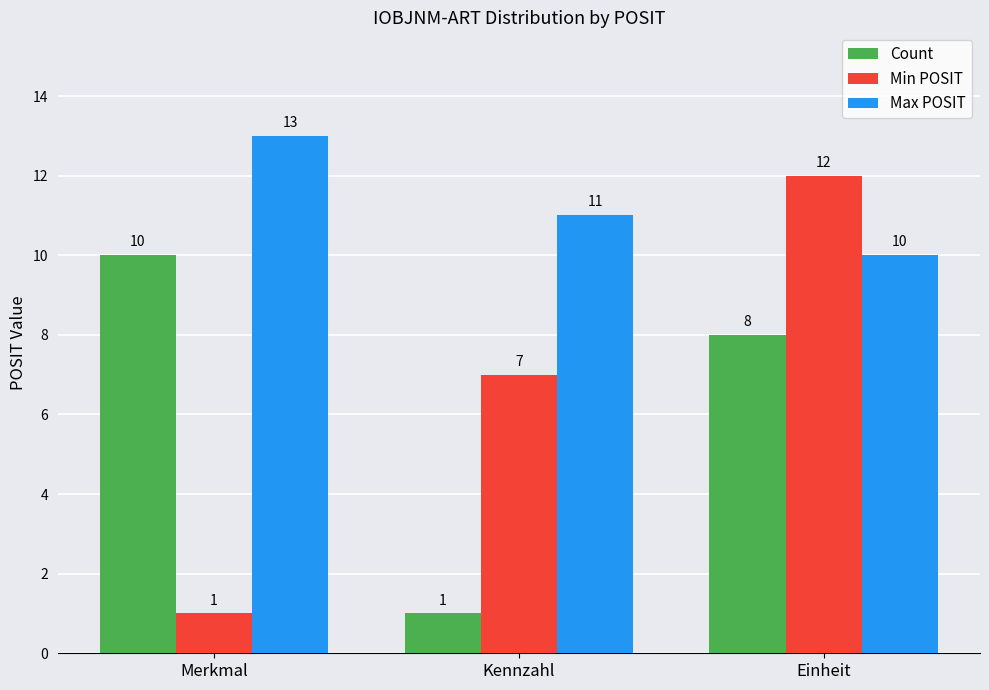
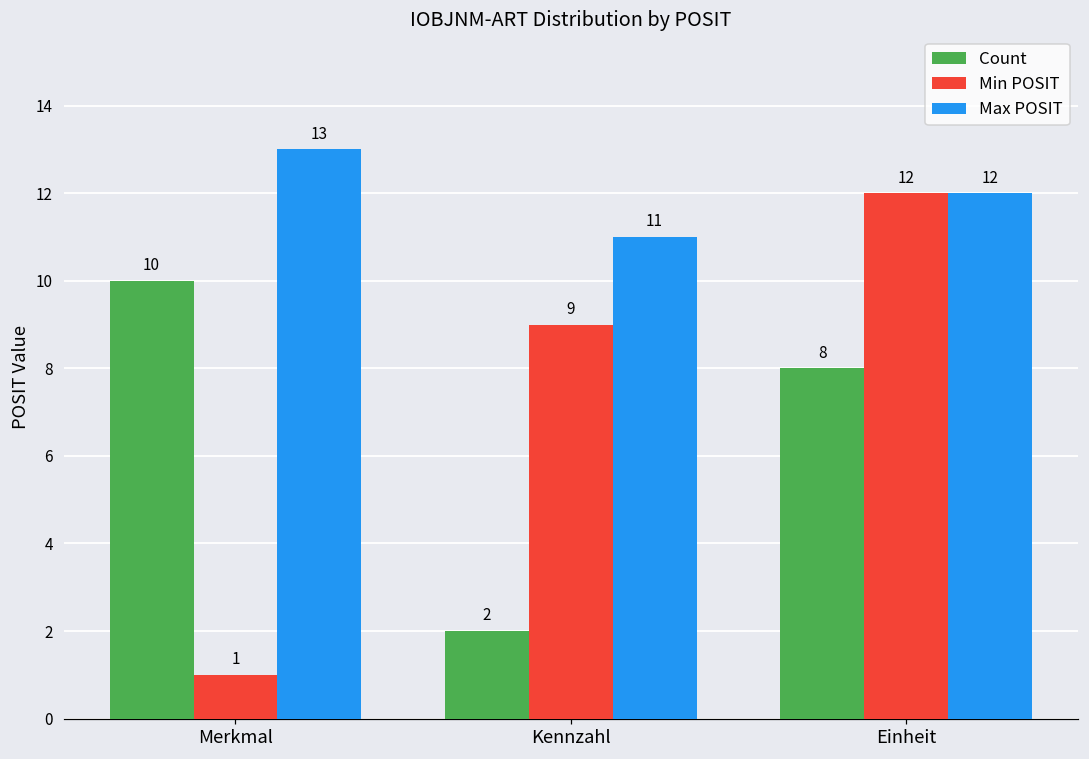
Count, Kennzahl: 1 -> 2
Min POSIT, Kennzahl: 7 -> 9
Max POSIT, Einheit: 10 -> 12
